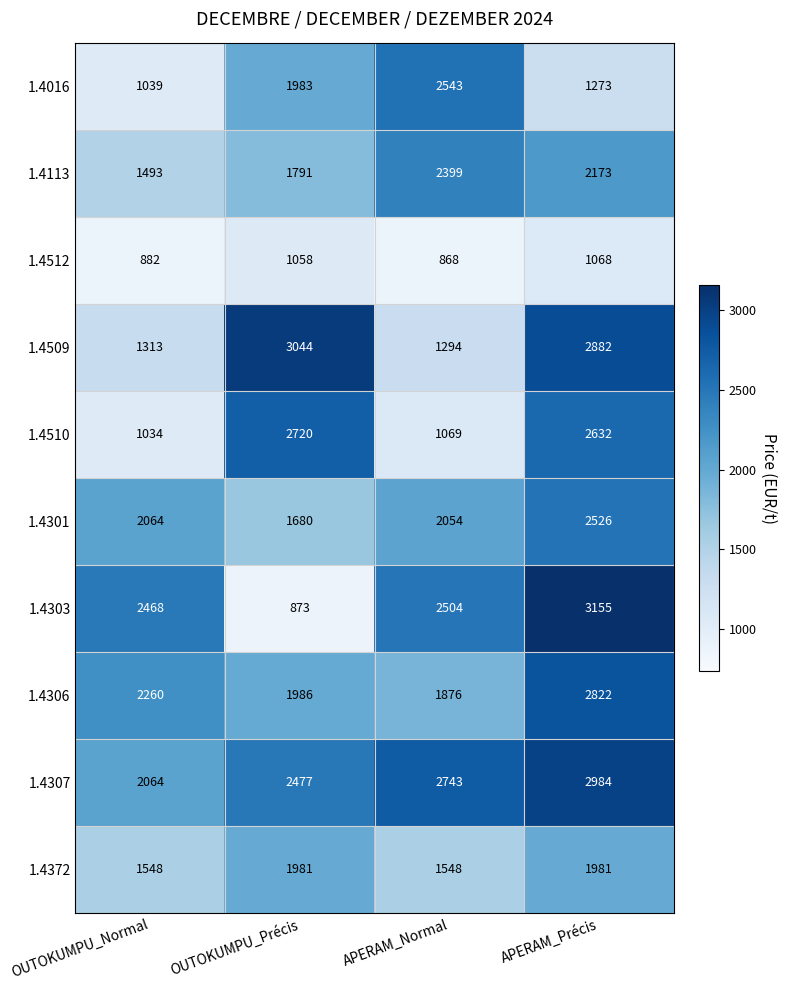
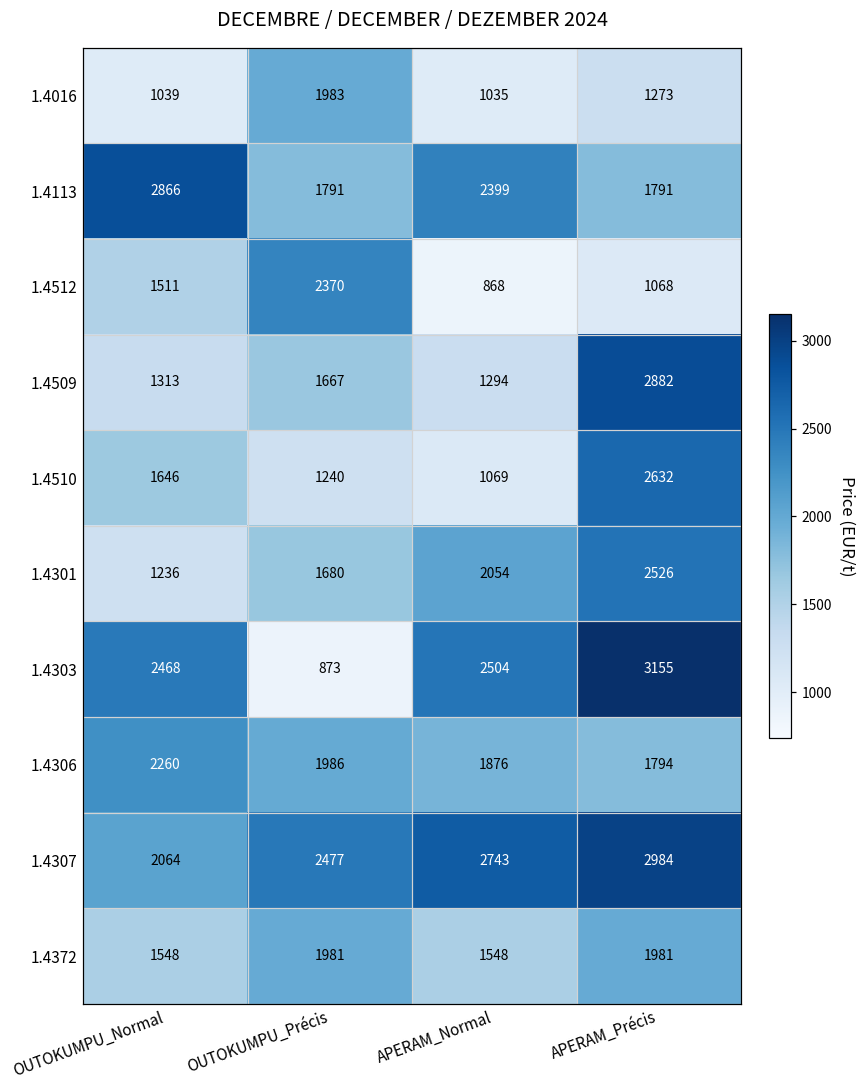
1.4016, APERAM_Normal: 2543 -> 1035
1.4113, OUTOKUMPU_Normal: 1493 -> 2866
1.4113, APERAM_Précis: 2173 -> 1791
1.4512, OUTOKUMPU_Normal: 882 -> 1511
1.4512, OUTOKUMPU_Précis: 1058 -> 2370
1.4509, OUTOKUMPU_Précis: 3044 -> 1667
1.4510, OUTOKUMPU_Normal: 1034 -> 1646
1.4510, OUTOKUMPU_Précis: 2720 -> 1240
1.4301, OUTOKUMPU_Normal: 2064 -> 1236
1.4306, APERAM_Précis: 2822 -> 1794
